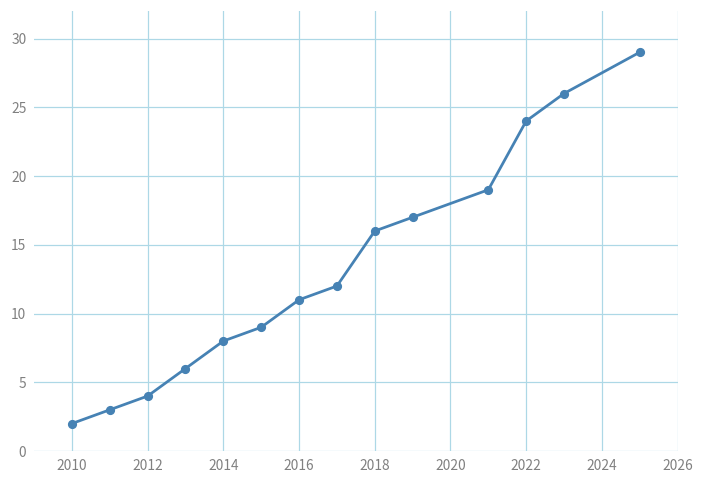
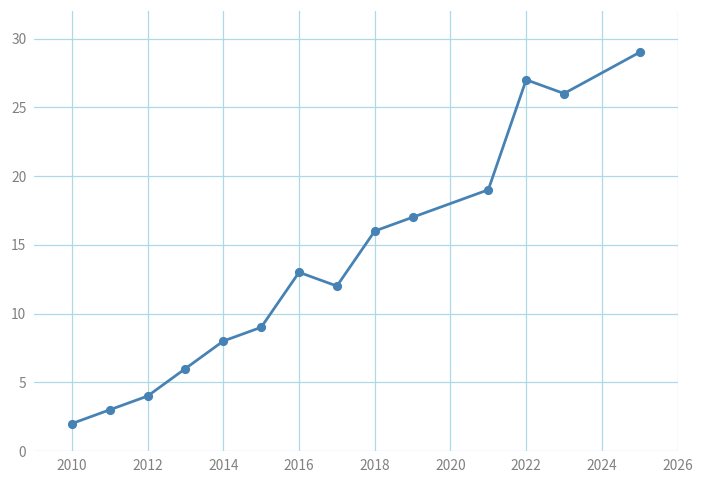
2016: 11 -> 13
2022: 24 -> 27
